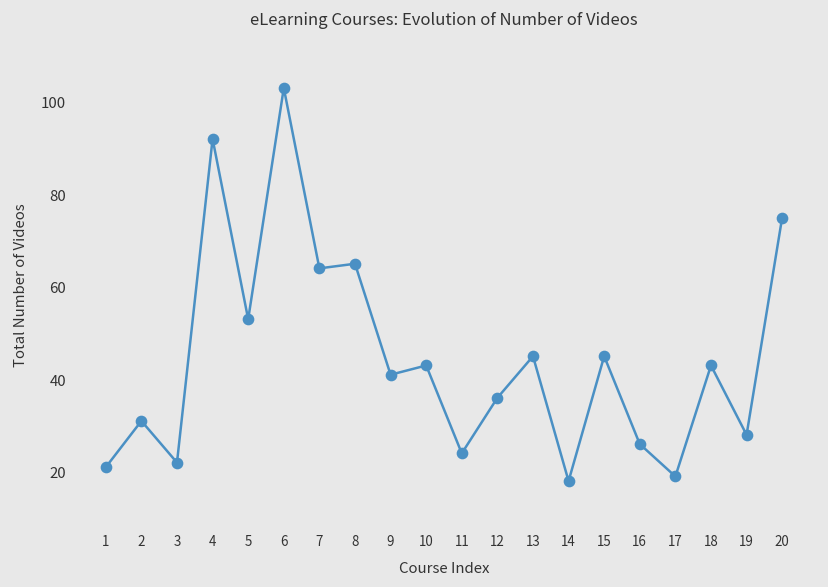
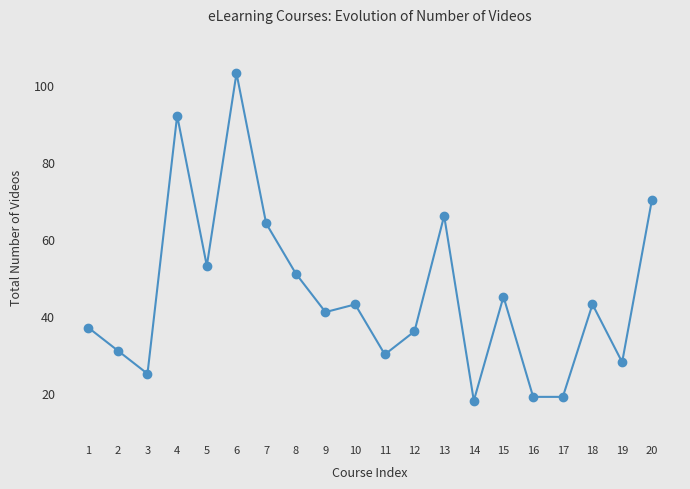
1: 21 -> 37
3: 22 -> 25
8: 65 -> 51
11: 24 -> 30
13: 45 -> 66
16: 26 -> 19
20: 75 -> 70
